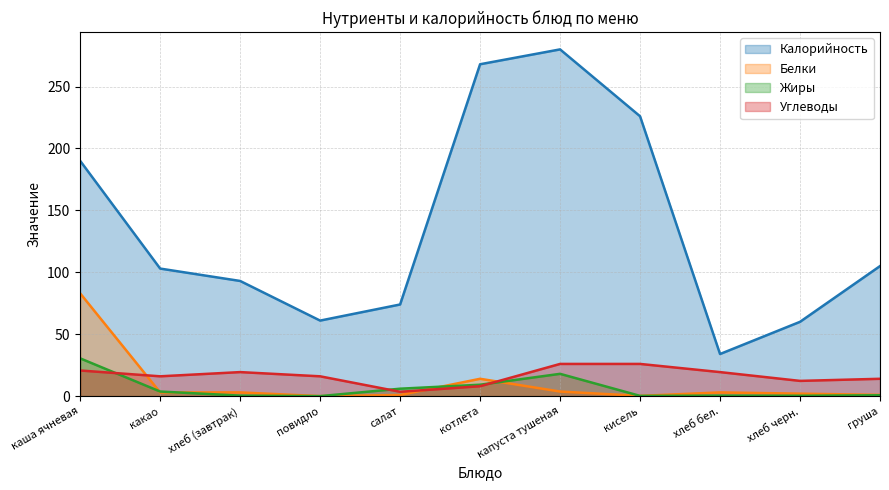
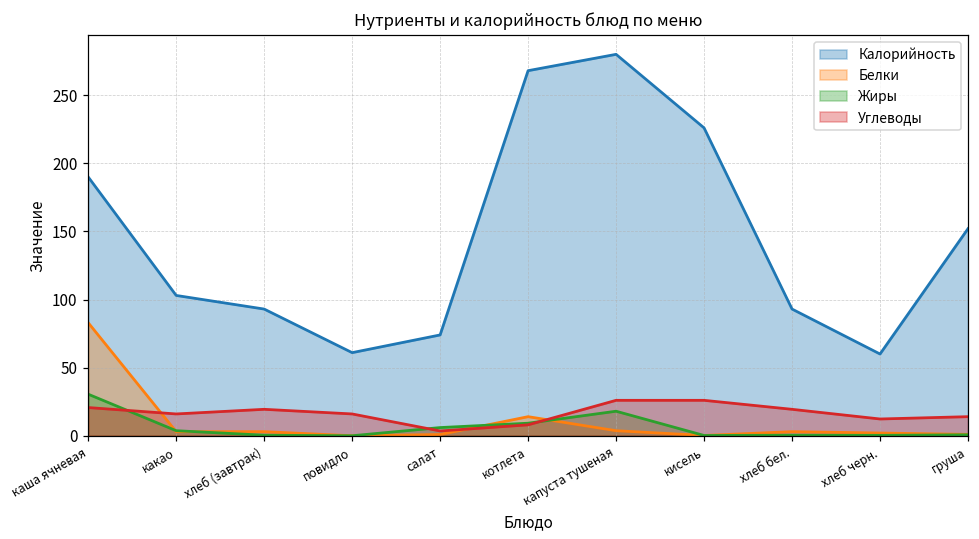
Калорийность, хлеб бел.: 34 -> 93
Калорийность, груша: 105 -> 152
